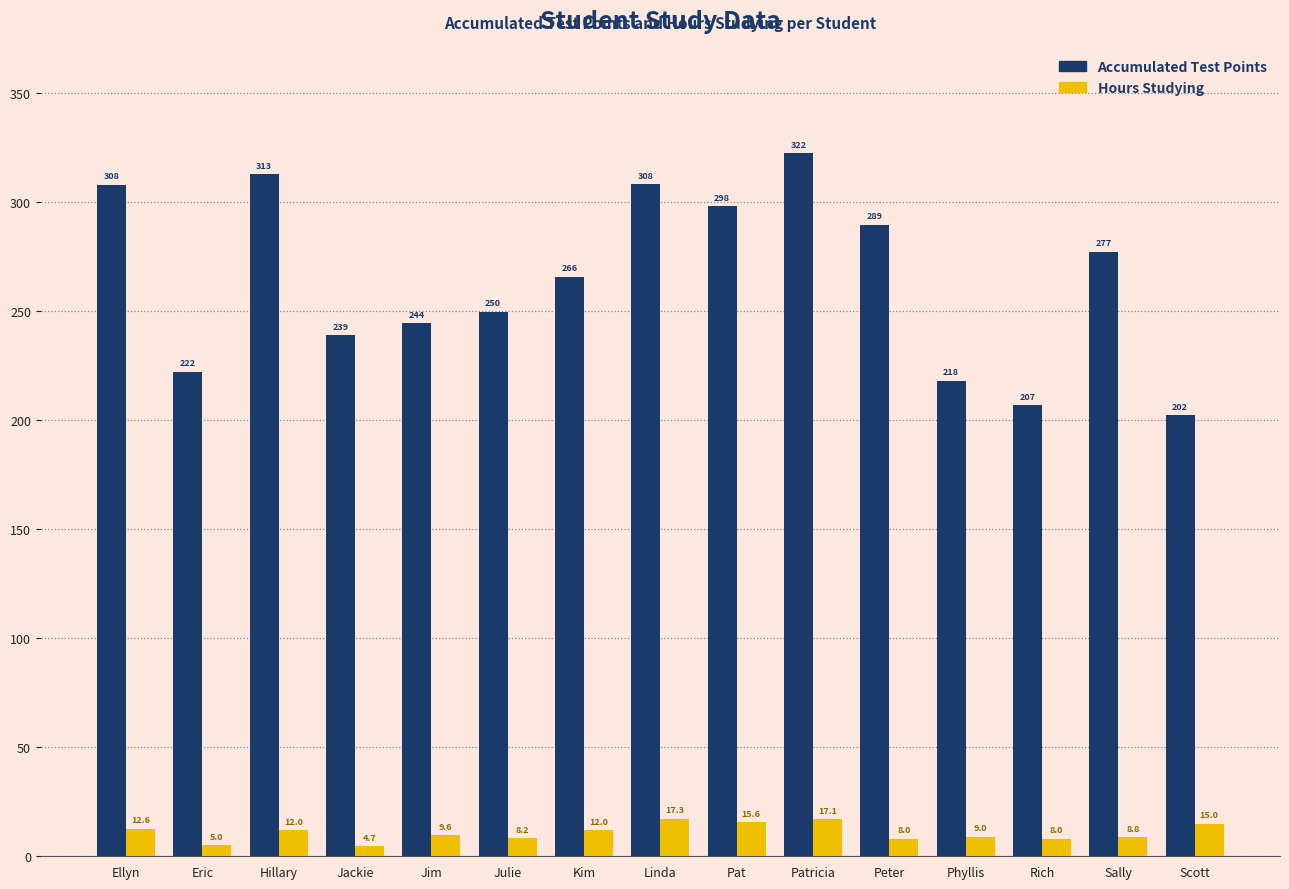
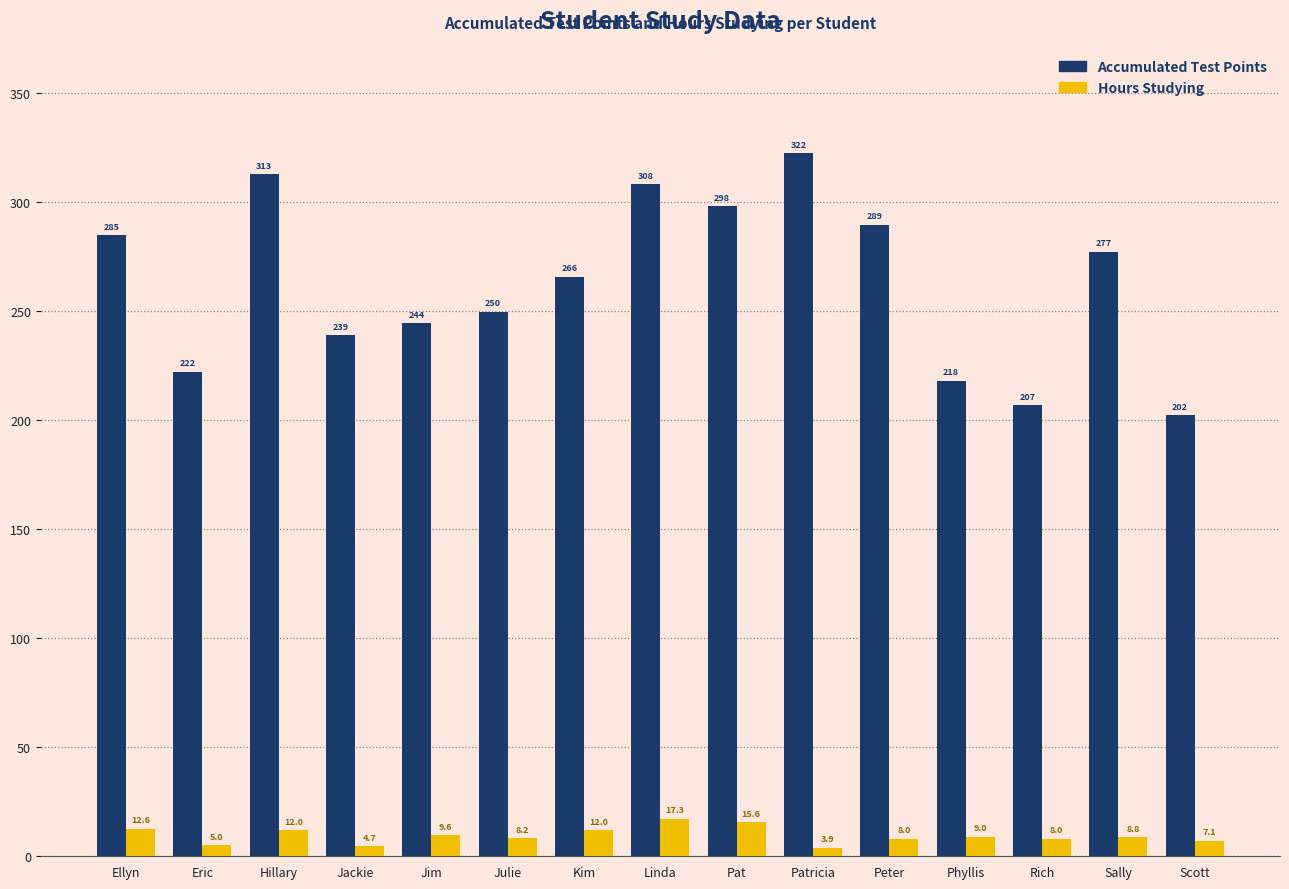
Accumulated Test Points, Ellyn: 308 -> 285
Hours Studying, Patricia: 17.1 -> 3.9
Hours Studying, Scott: 15.0 -> 7.1
